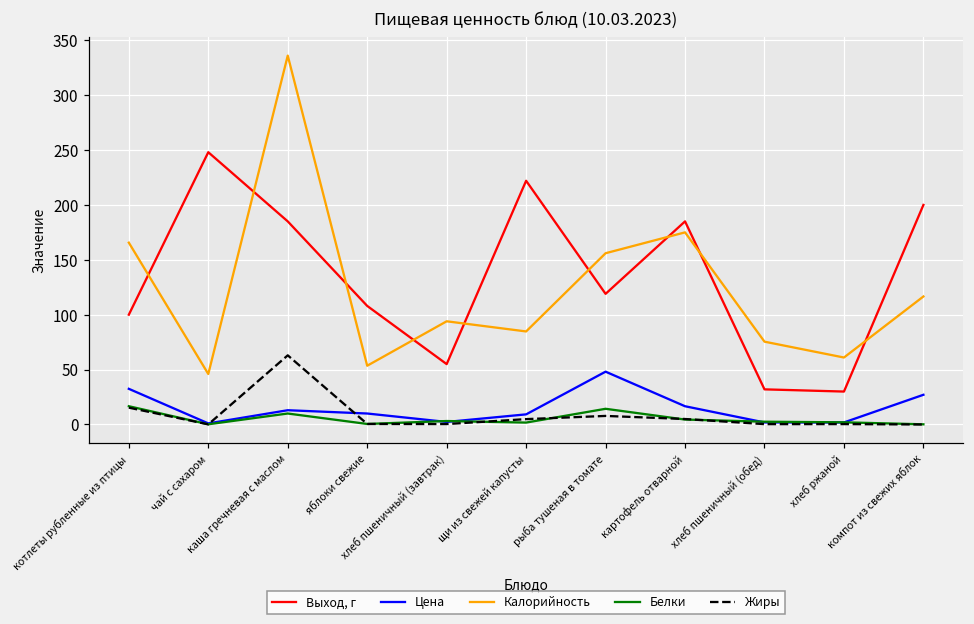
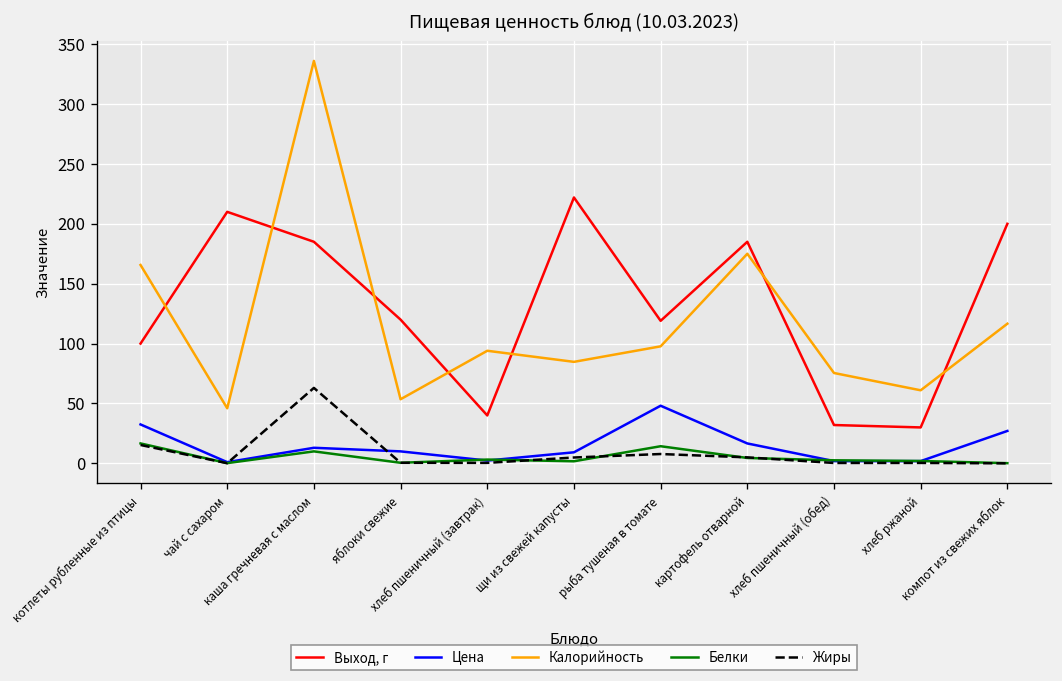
Выход, г, чай с сахаром: 250 -> 210
Выход, г, яблоки свежие: 110 -> 120
Выход, г, хлеб пшеничный (завтрак): 60 -> 40
Калорийность, рыба тушеная в томате: 160 -> 100
